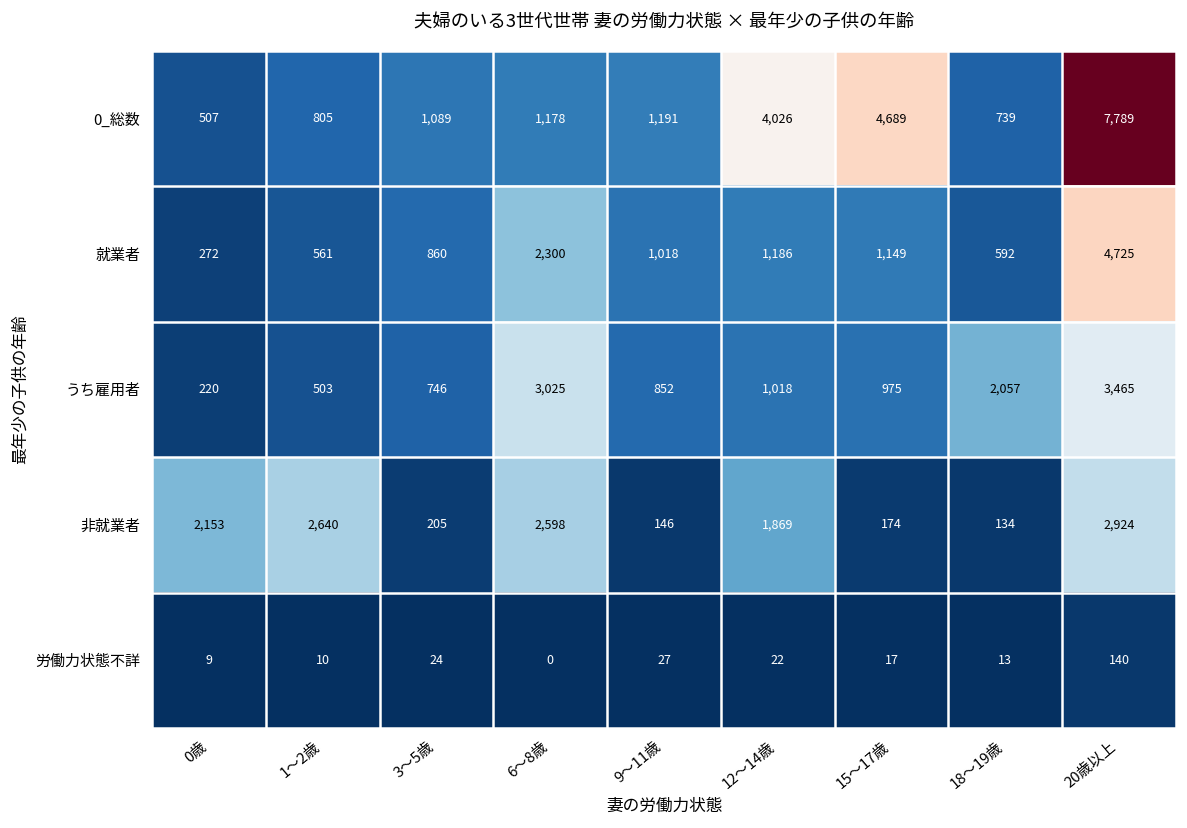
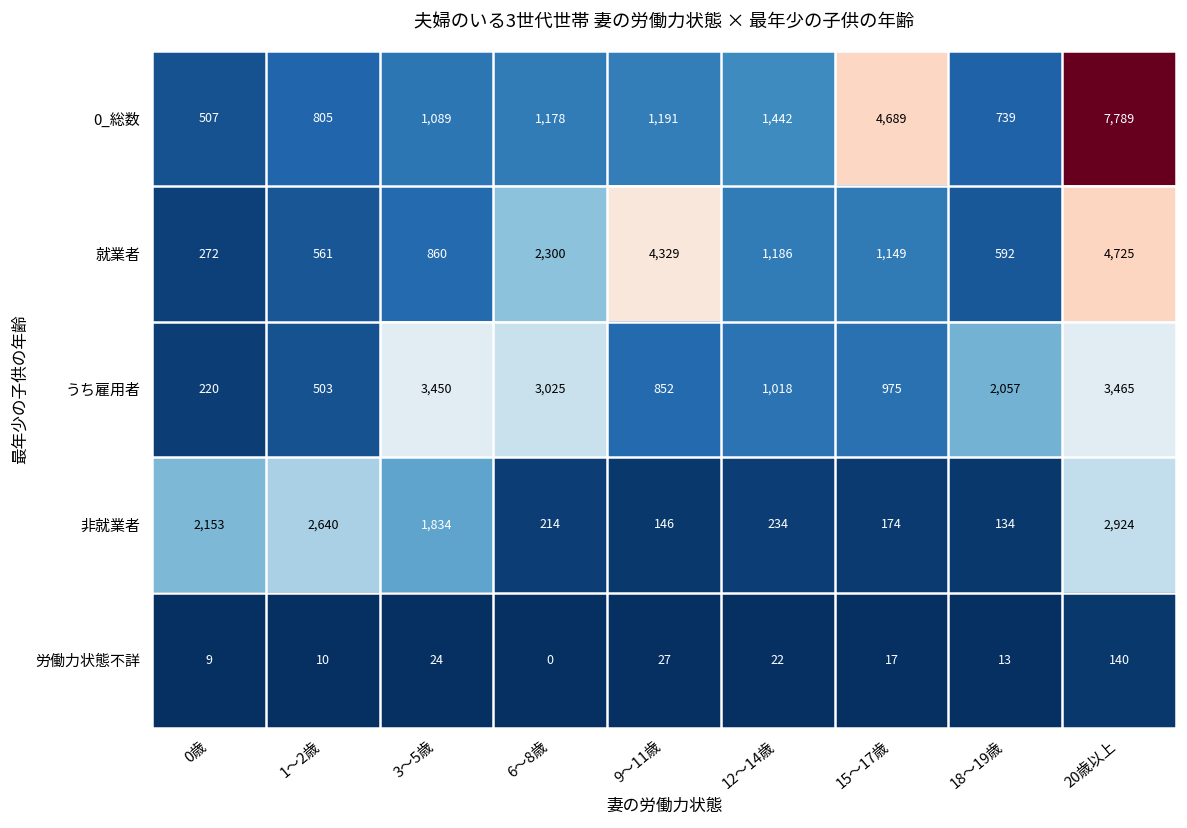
0_総数, 12～14歳: 4,026 -> 1,442
就業者, 9～11歳: 1,018 -> 4,329
うち雇用者, 3～5歳: 746 -> 3,450
非就業者, 3～5歳: 205 -> 1,834
非就業者, 6～8歳: 2,598 -> 214
非就業者, 12～14歳: 1,869 -> 234
